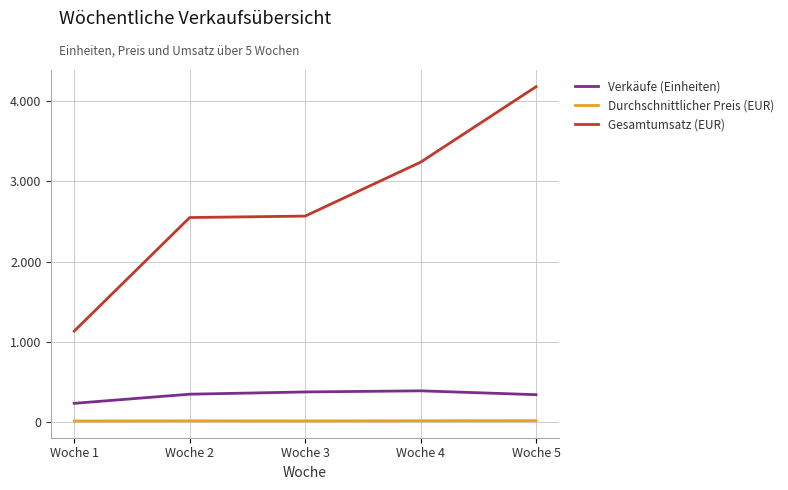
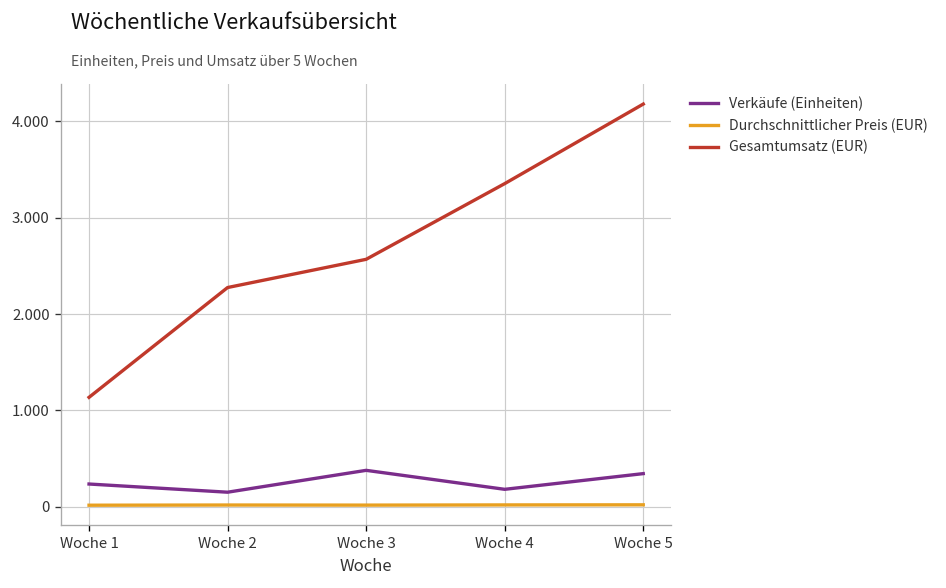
Verkäufe (Einheiten), Woche 2: 0.3 -> 0.2
Gesamtumsatz (EUR), Woche 2: 2.6 -> 2.3
Verkäufe (Einheiten), Woche 4: 0.4 -> 0.2
Gesamtumsatz (EUR), Woche 4: 3.2 -> 3.4
